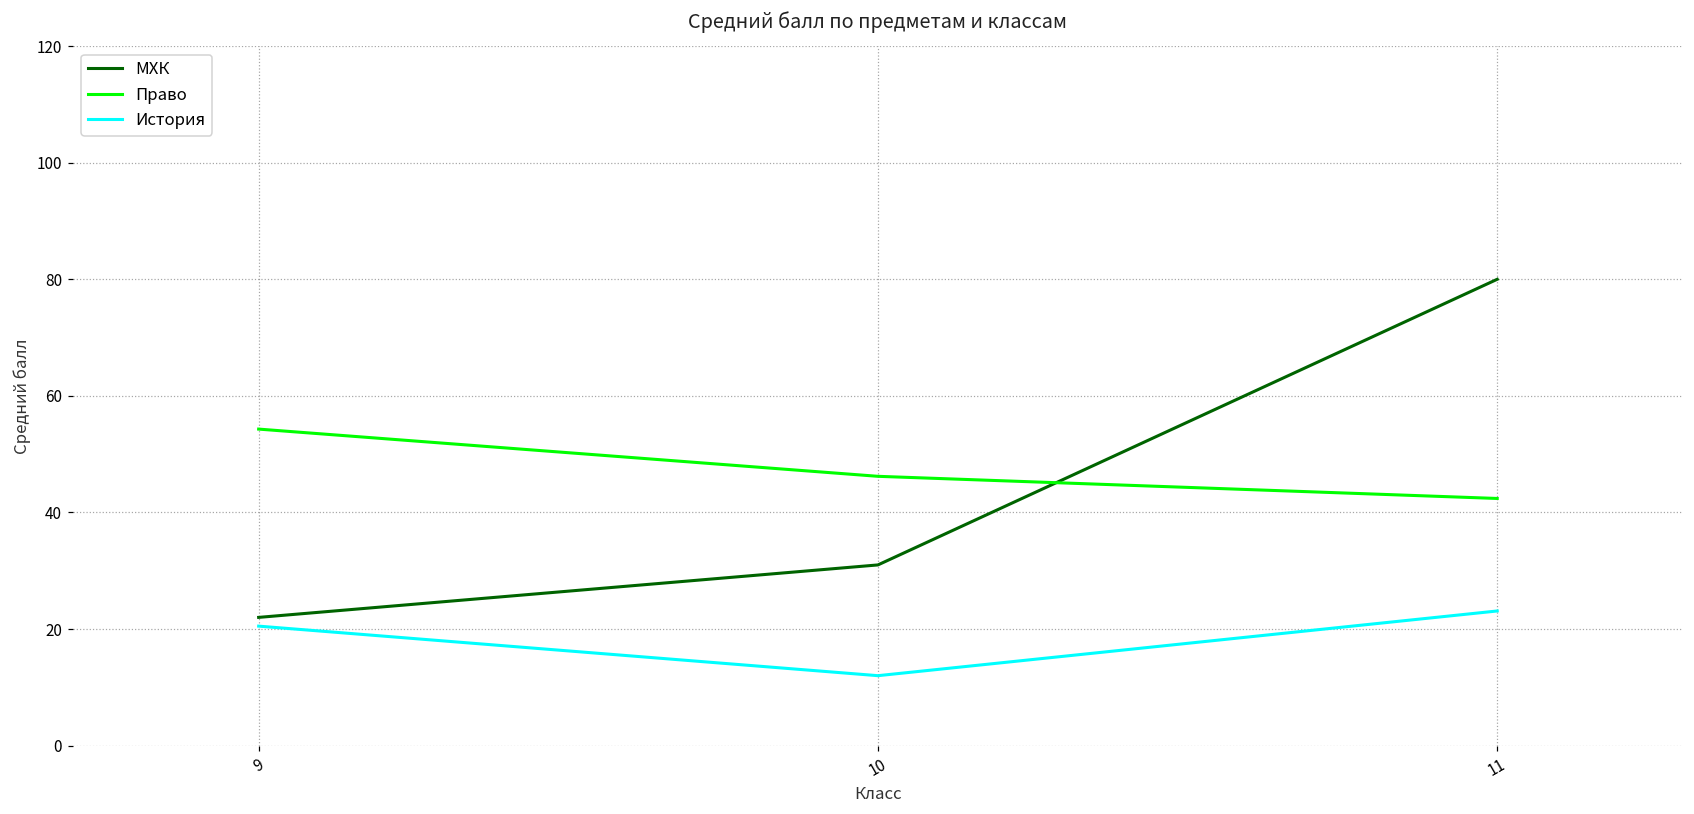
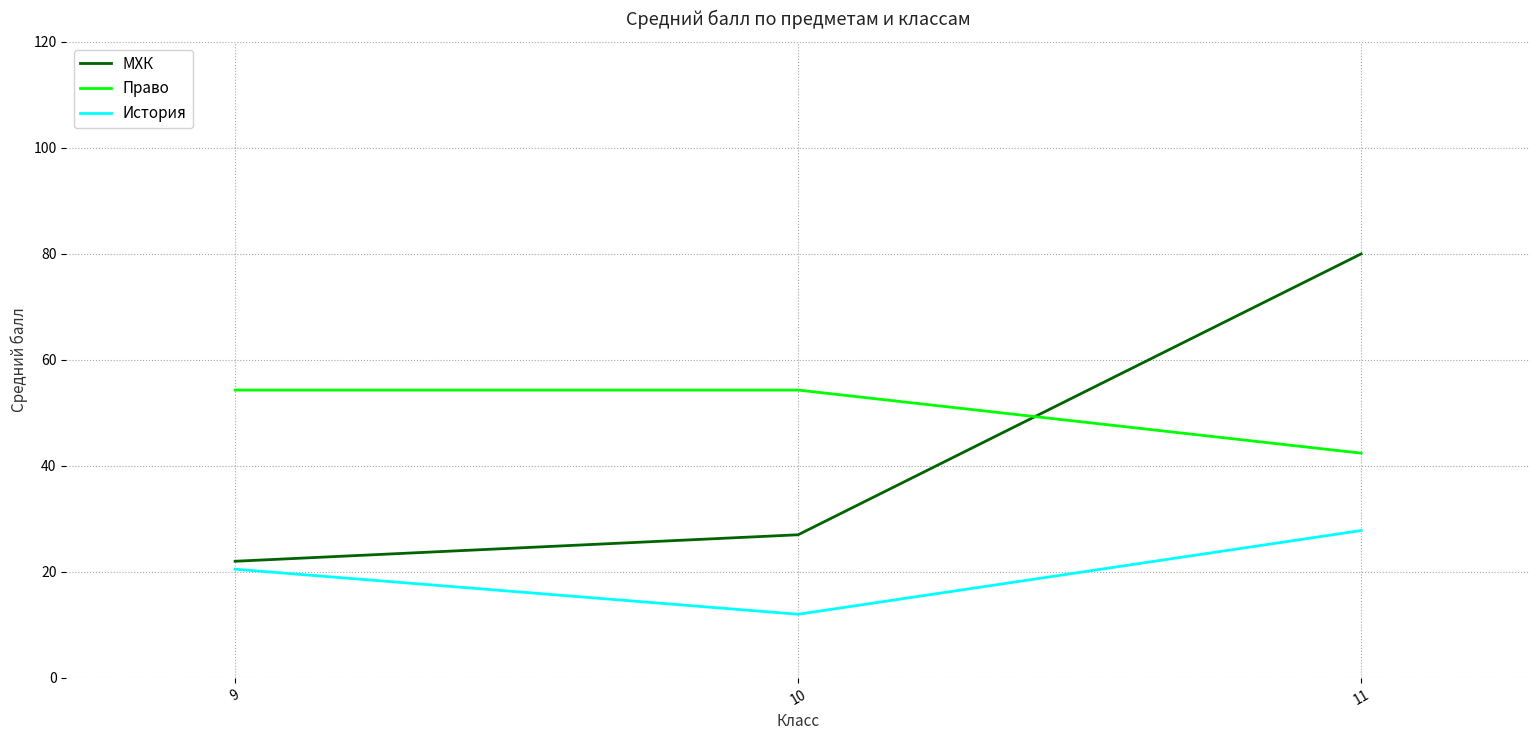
МХК, 10: 31 -> 27
Право, 10: 46 -> 54
История, 11: 23 -> 28
